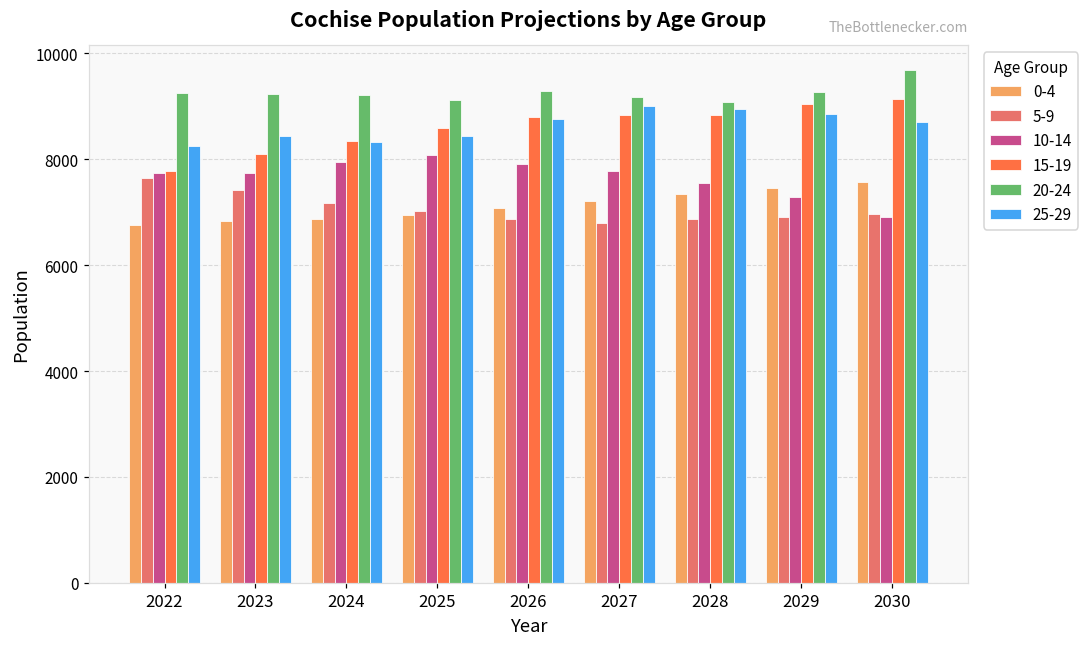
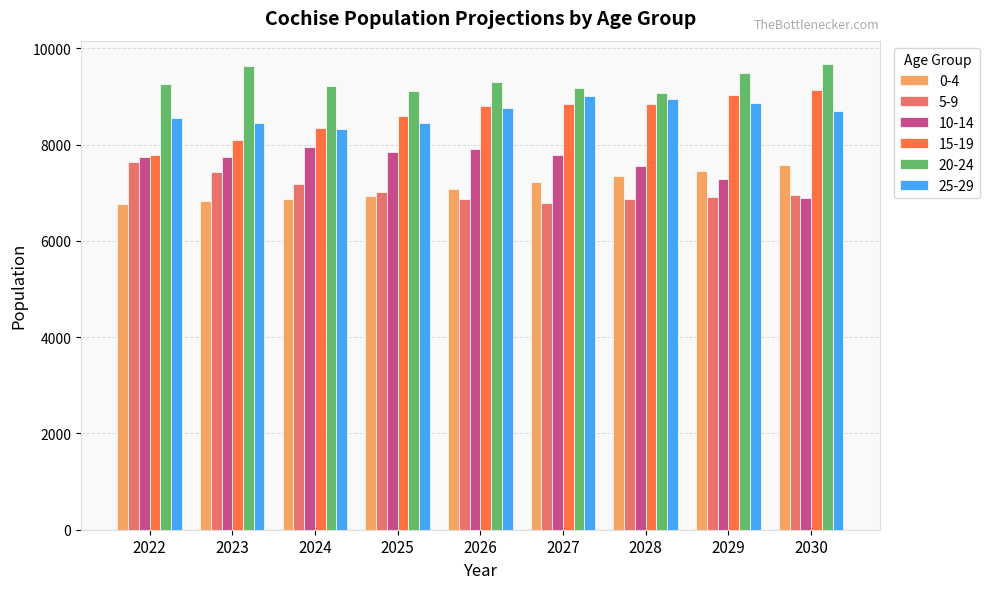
25-29, 2022: 8200 -> 8600
20-24, 2023: 9200 -> 9600
10-14, 2025: 8100 -> 7800
20-24, 2029: 9300 -> 9500
